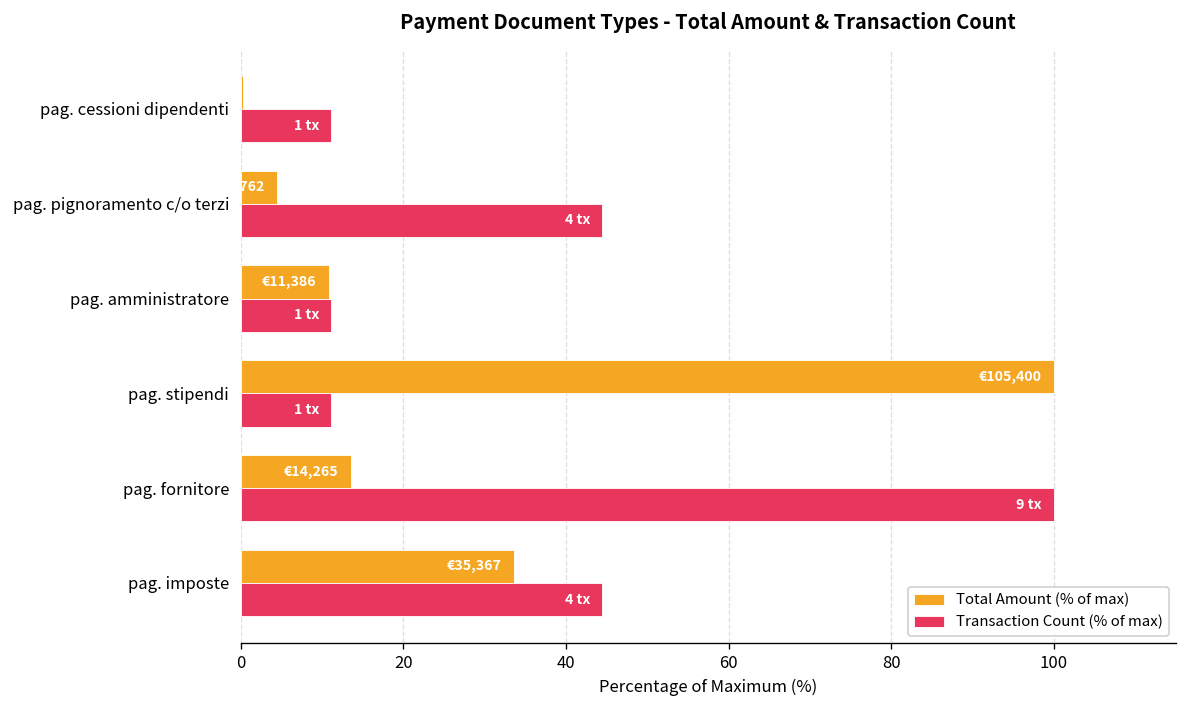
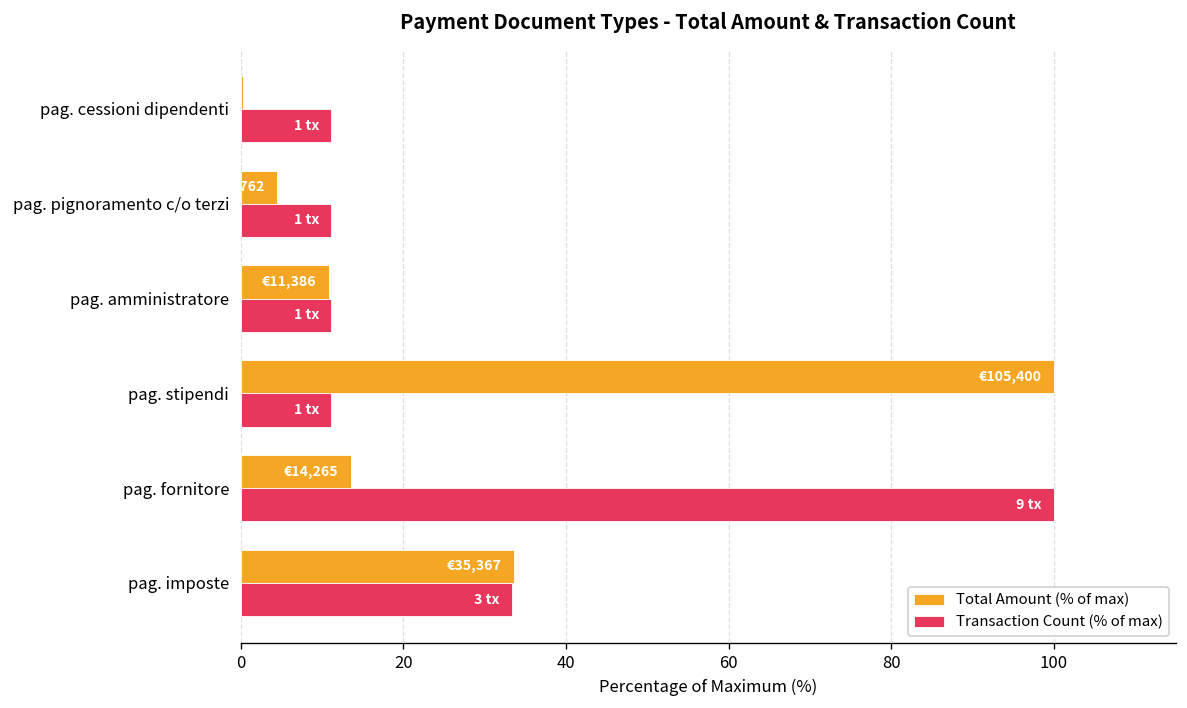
Transaction Count (% of max), pag. pignoramento c/o terzi: 4 -> 1
Transaction Count (% of max), pag. imposte: 4 -> 3
